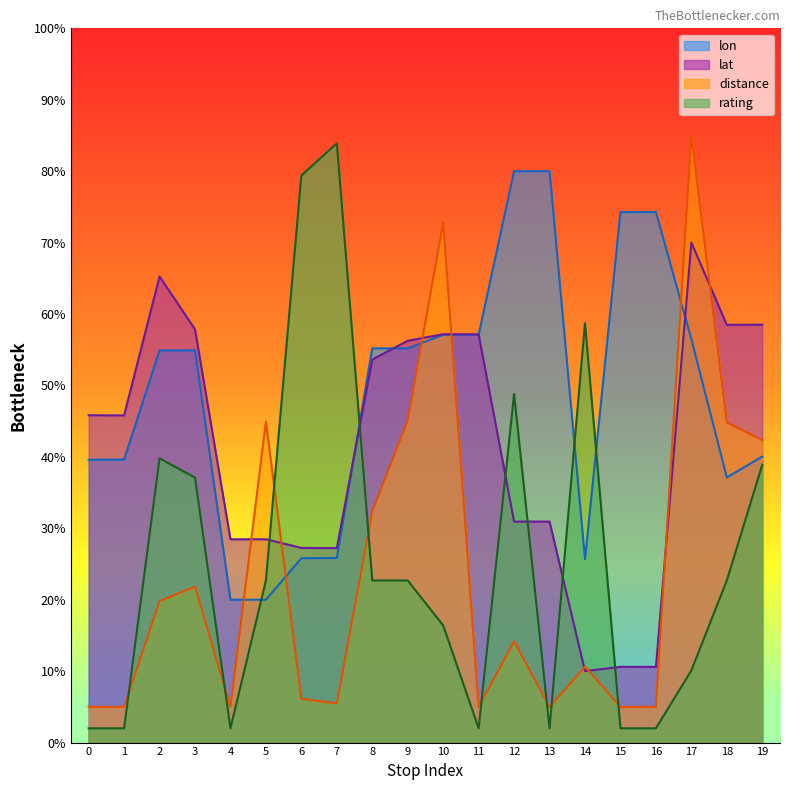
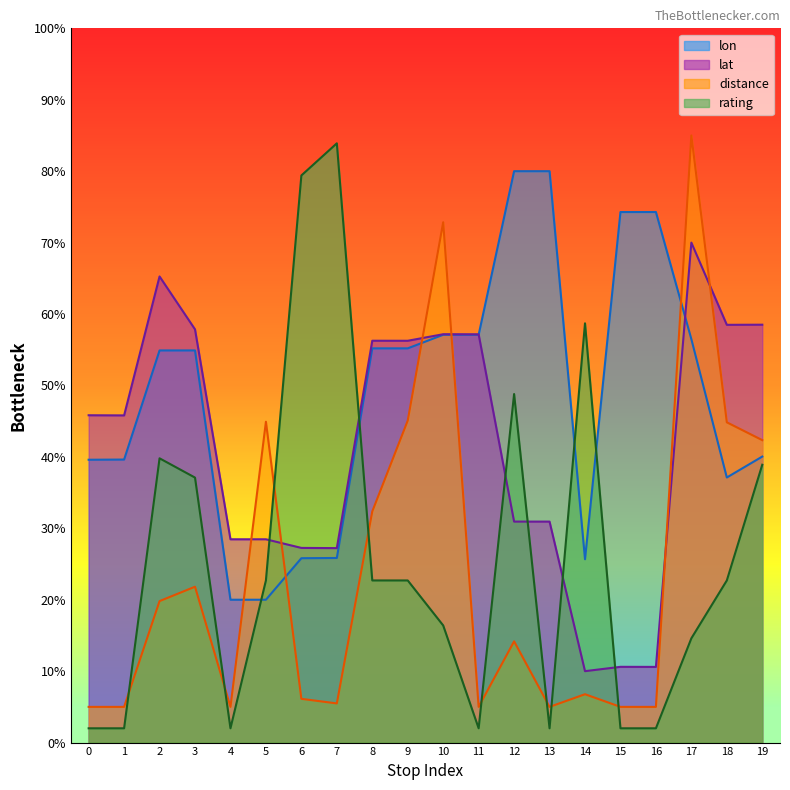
lat, 8: 54% -> 56%
distance, 14: 11% -> 7%
rating, 17: 10% -> 15%
